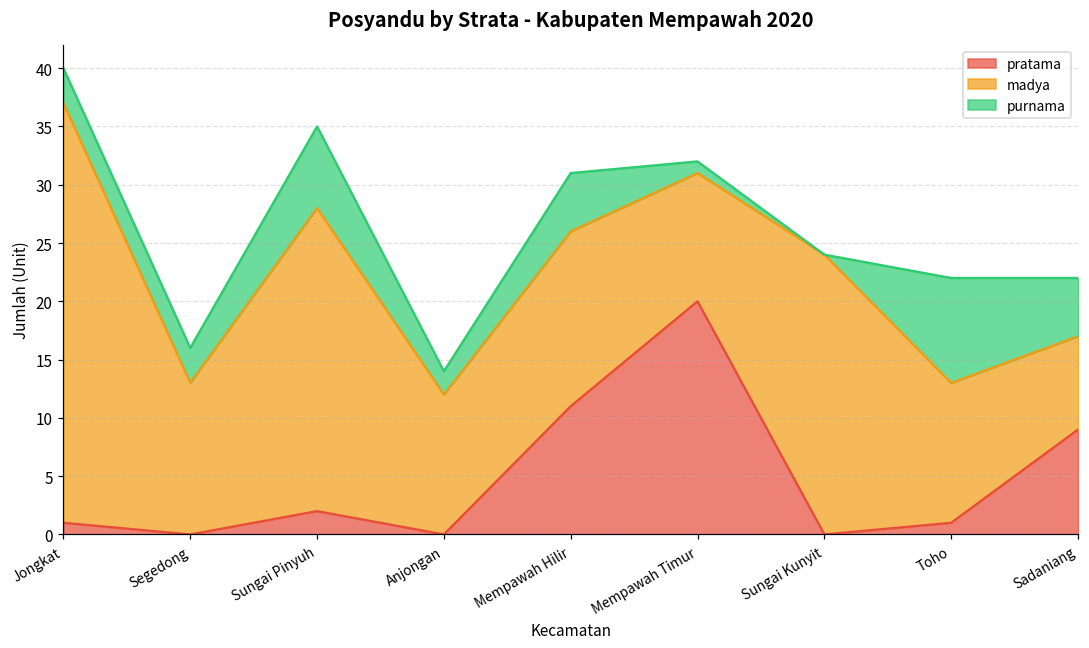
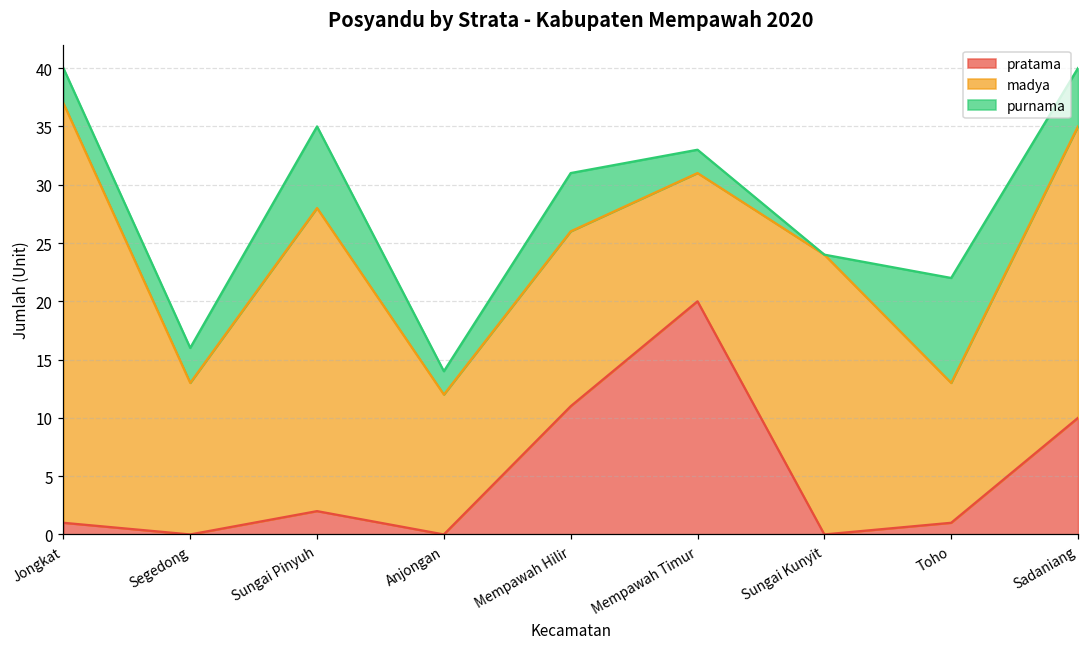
purnama, Mempawah Timur: 1 -> 2
pratama, Sadaniang: 9 -> 10
madya, Sadaniang: 8 -> 25
